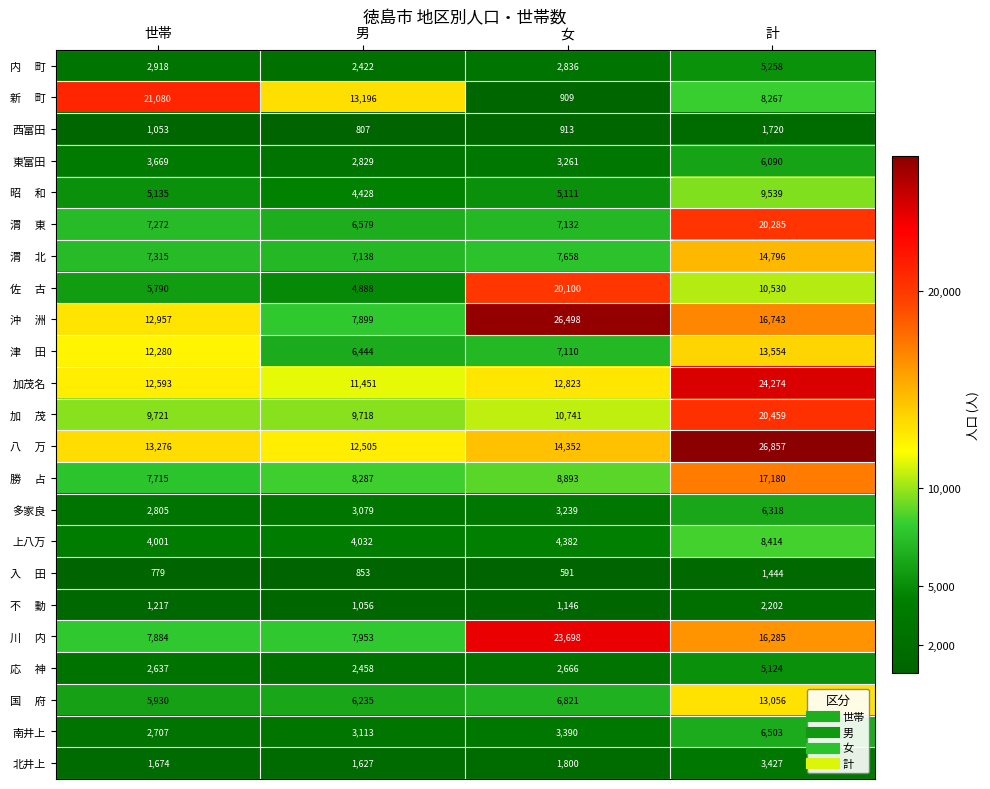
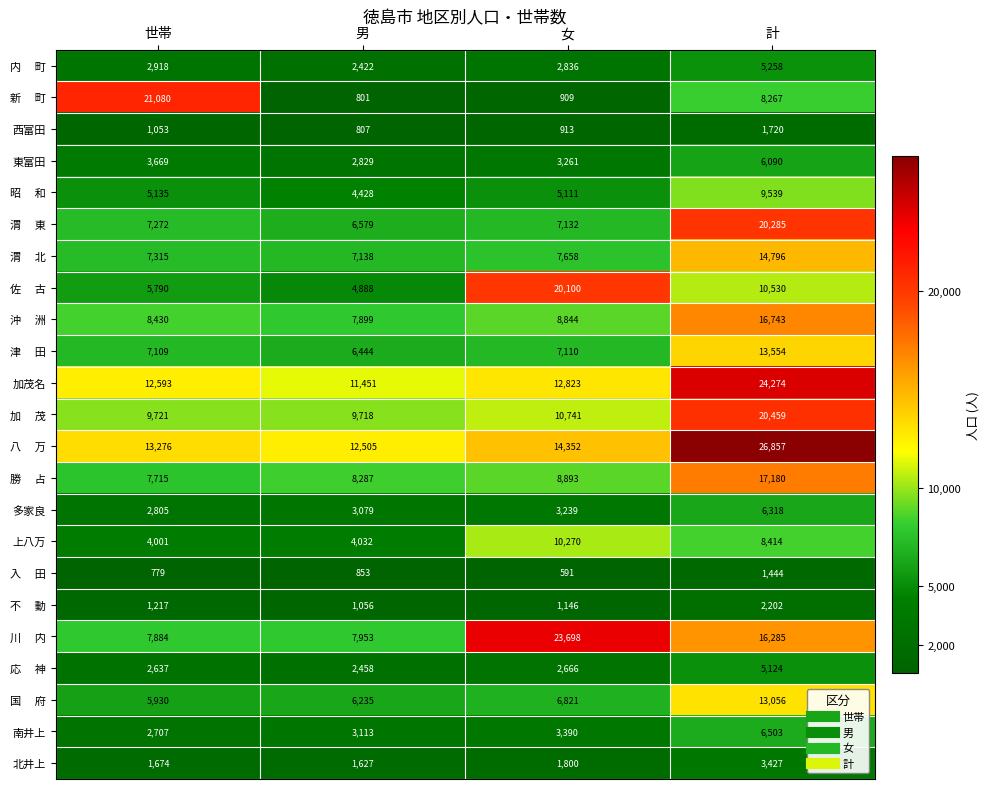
新 町, 男: 13,196 -> 801
沖 洲, 世帯: 12,957 -> 8,430
沖 洲, 女: 26,498 -> 8,844
津 田, 世帯: 12,280 -> 7,109
上八万, 女: 4,382 -> 10,270
